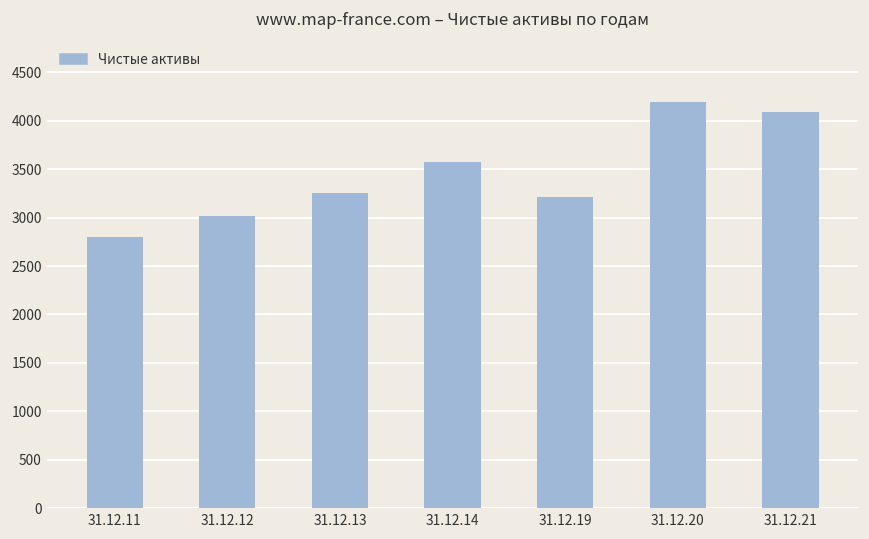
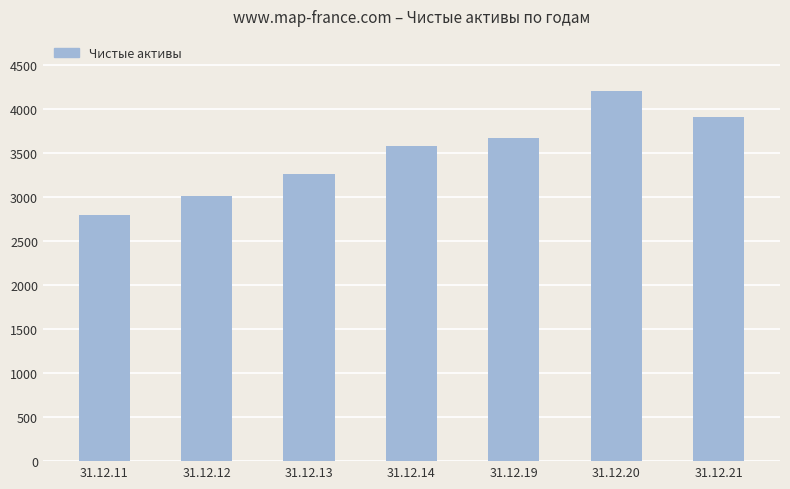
31.12.19: 3200 -> 3700
31.12.21: 4100 -> 3900
